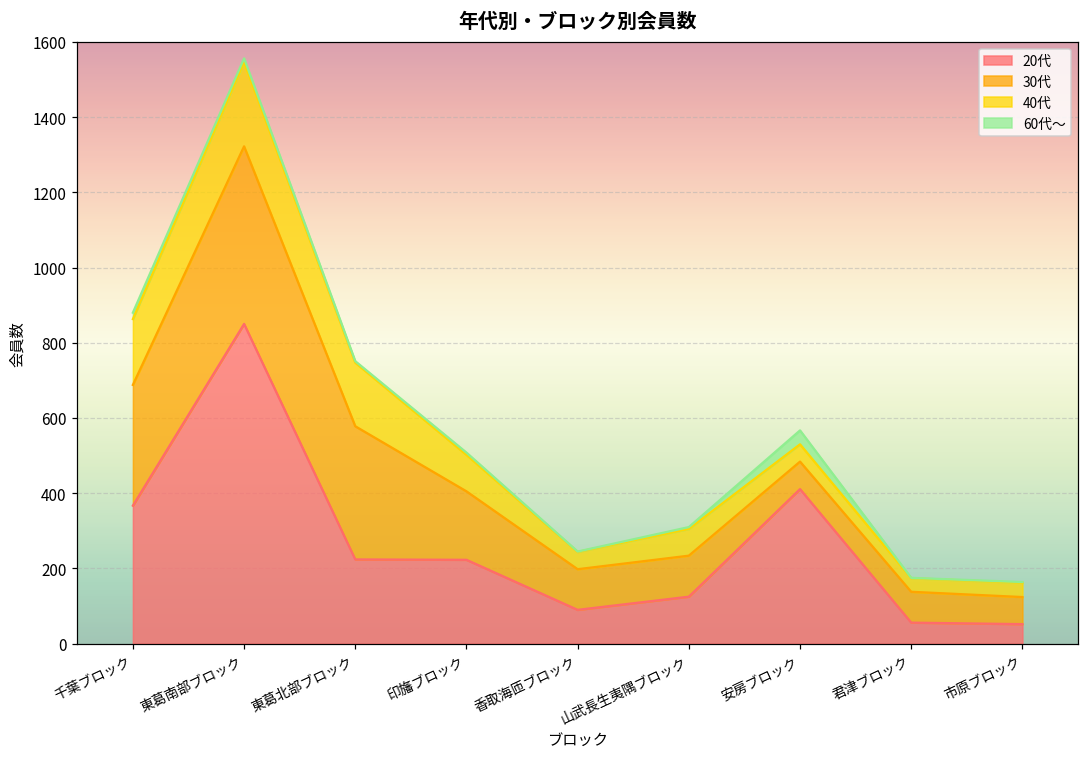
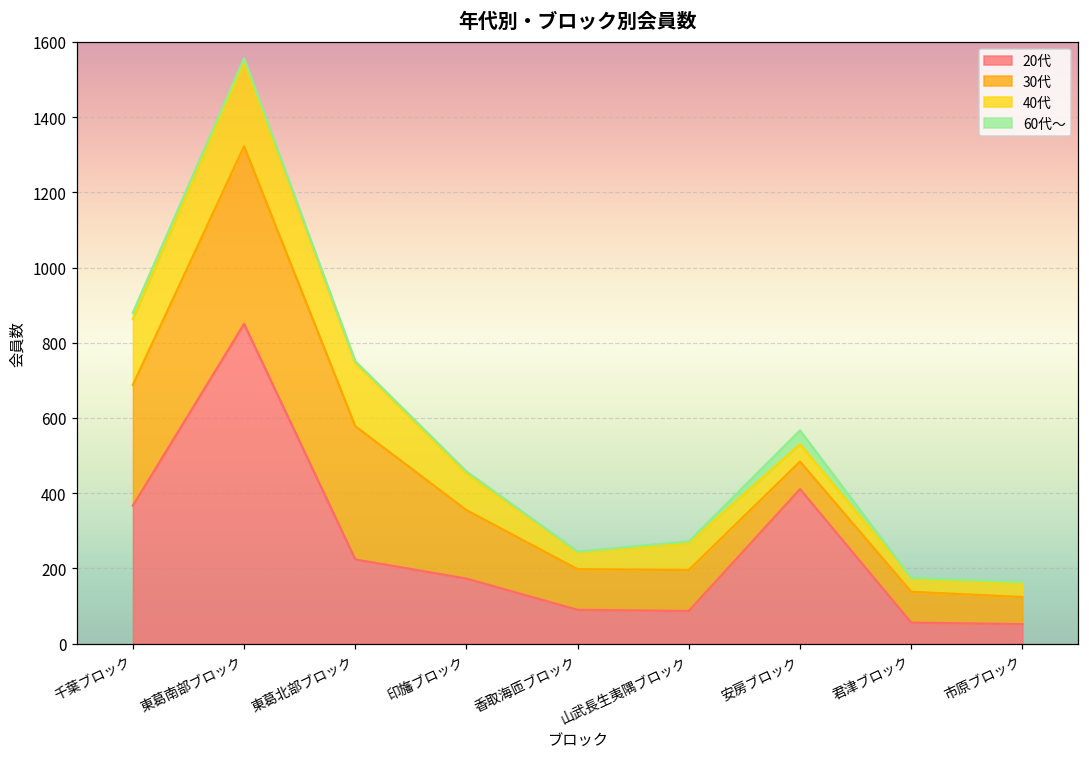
20代, 印旛ブロック: 220 -> 170
20代, 山武長生夷隅ブロック: 130 -> 90
